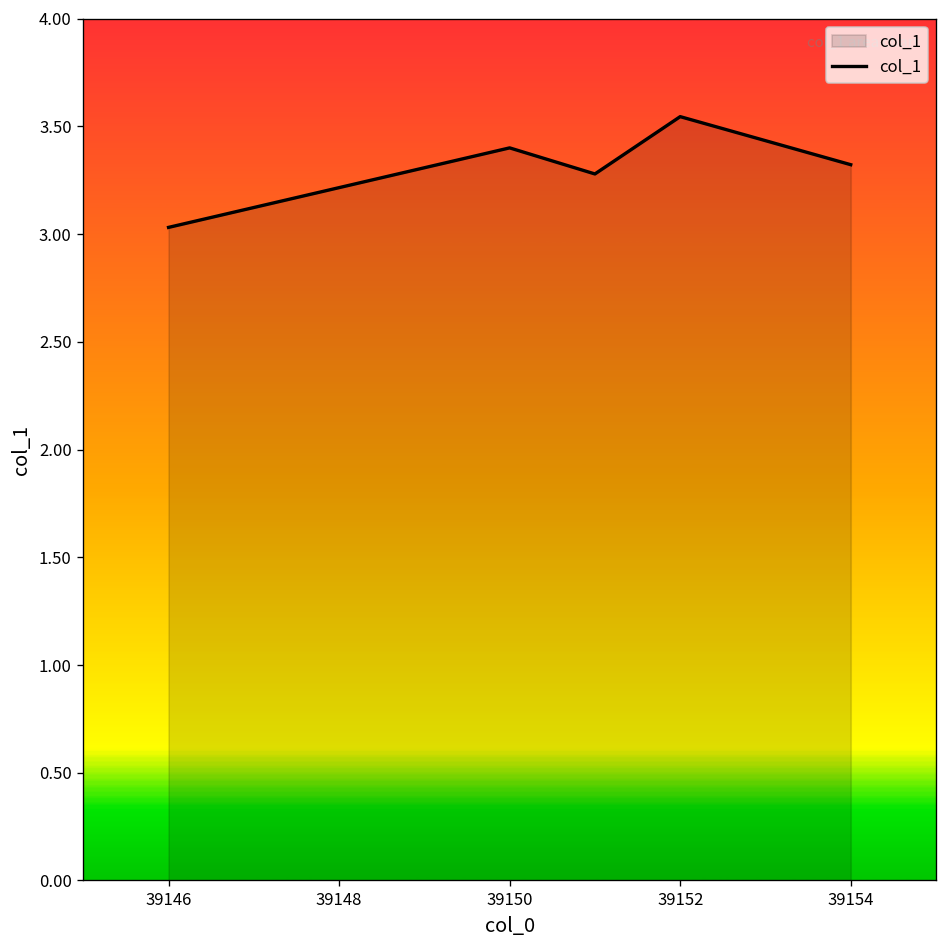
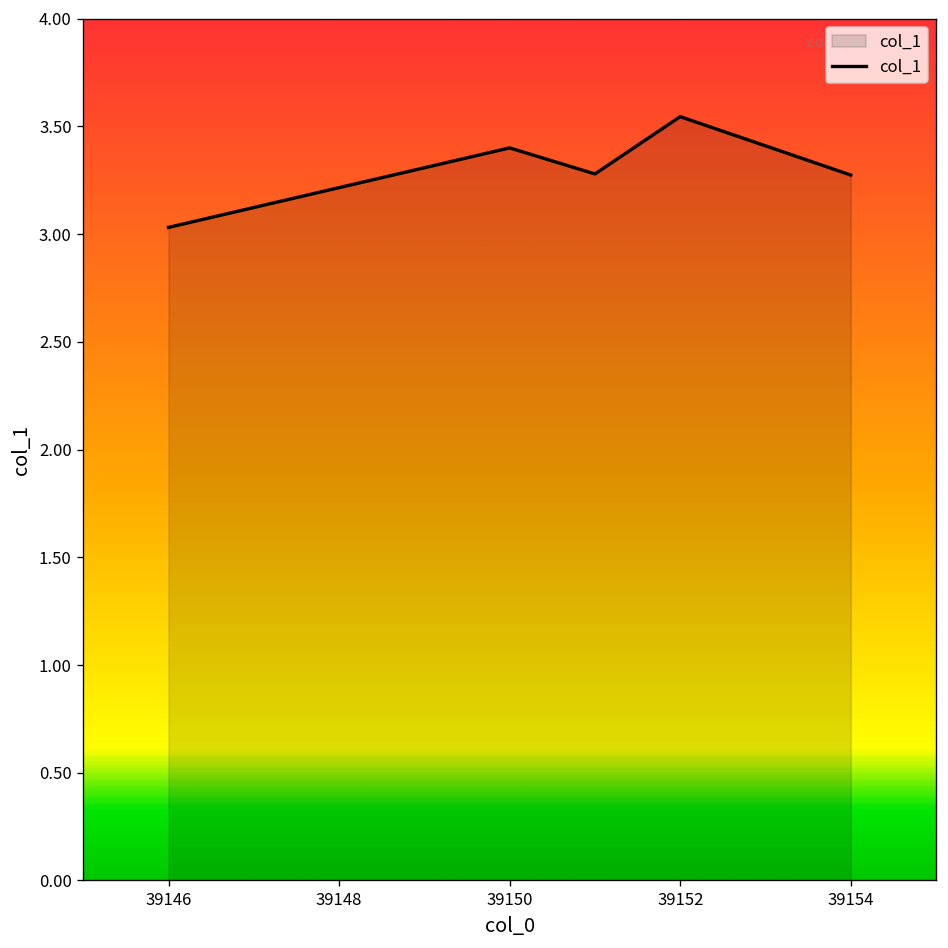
39154: 3.32 -> 3.27
